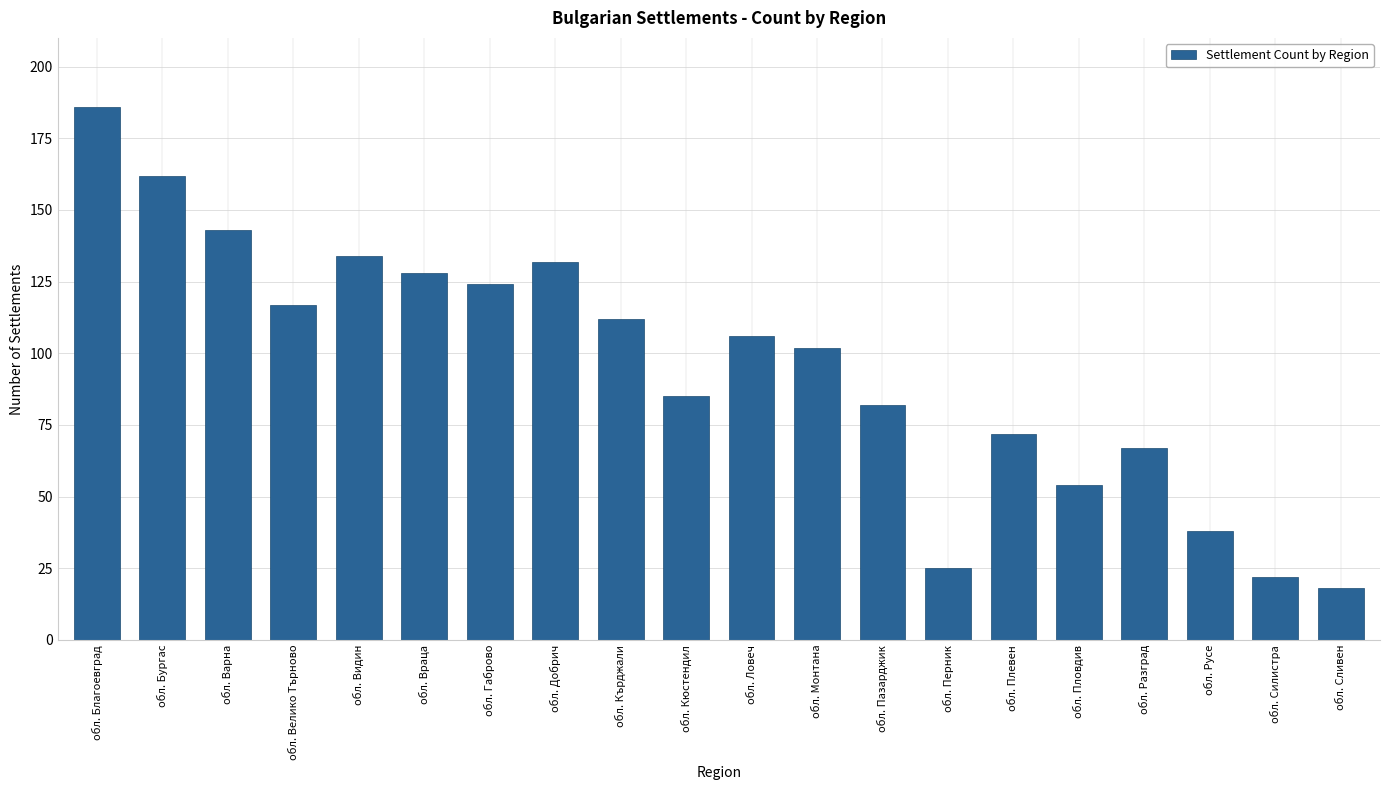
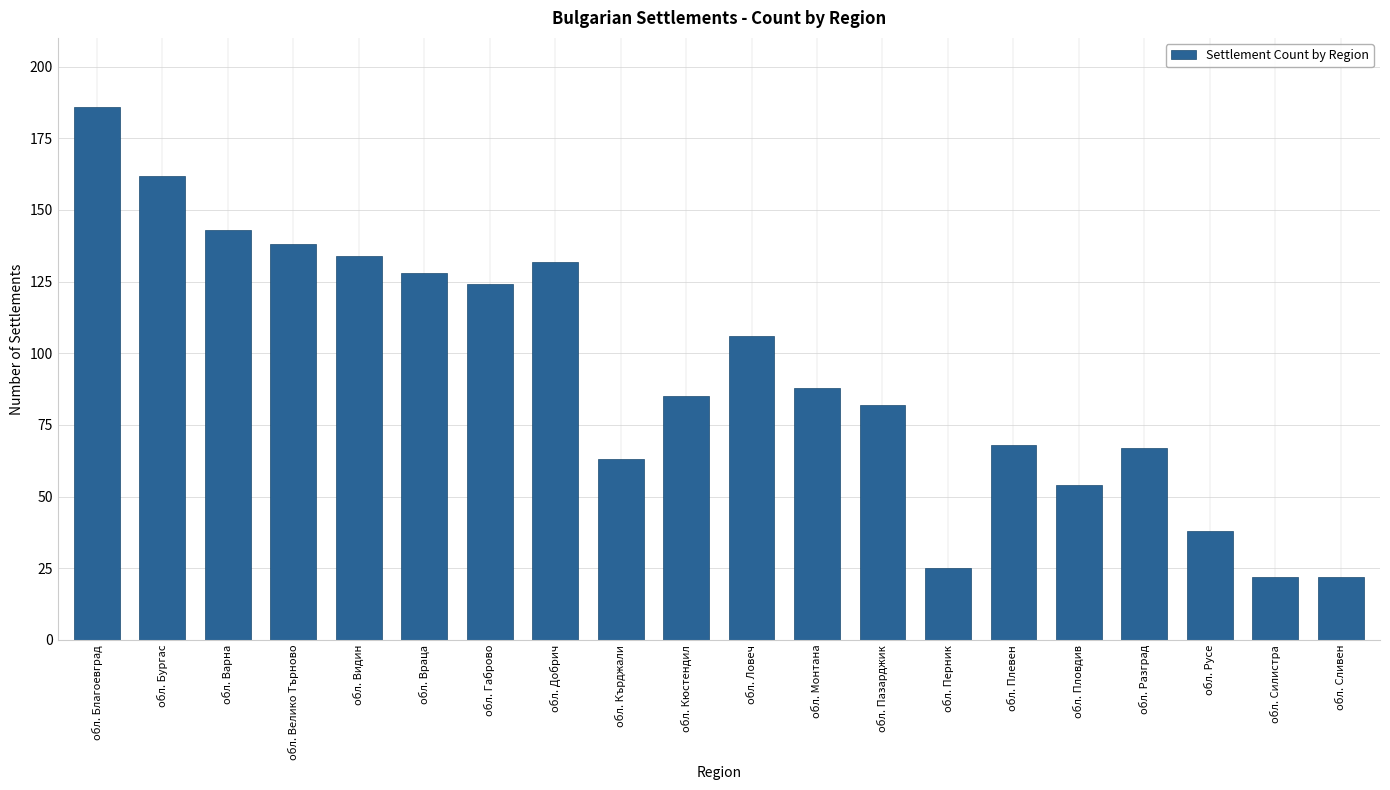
обл. Велико Търново: 117 -> 138
обл. Кърджали: 112 -> 63
обл. Монтана: 102 -> 88
обл. Плевен: 72 -> 68
обл. Сливен: 18 -> 22
